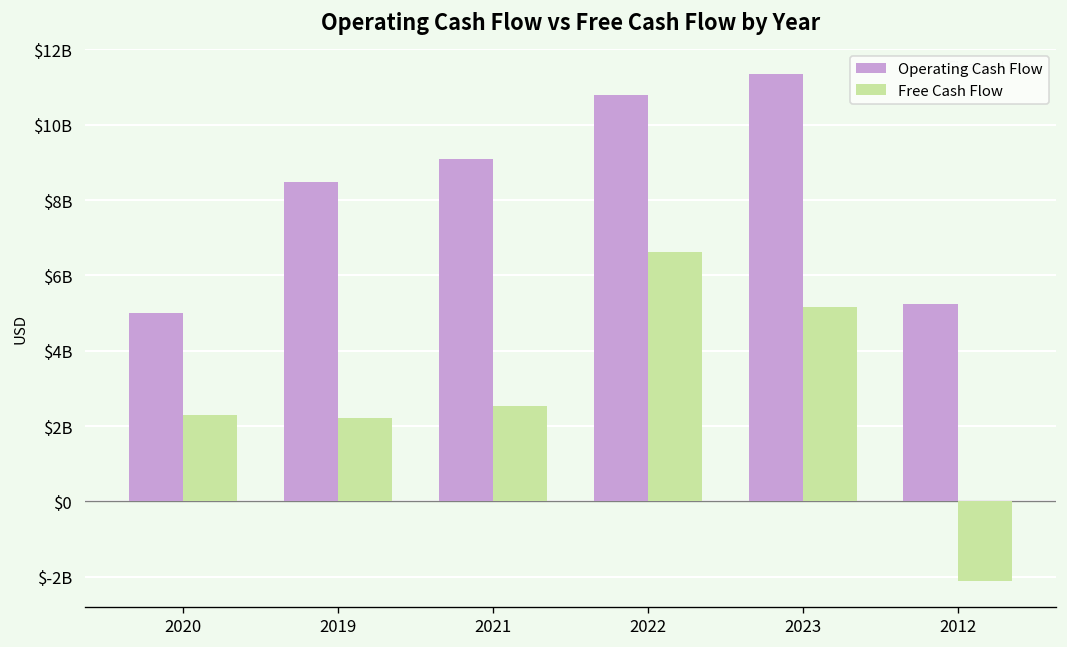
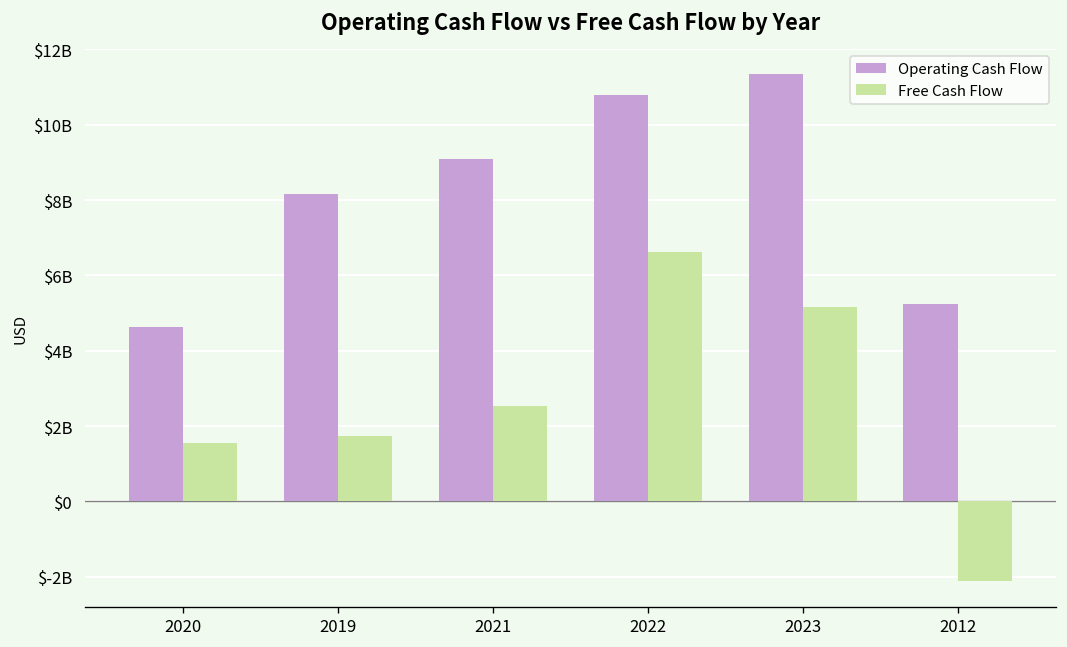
Operating Cash Flow, 2020: $5000000000 -> $4600000000
Free Cash Flow, 2020: $2300000000 -> $1500000000
Operating Cash Flow, 2019: $8500000000 -> $8200000000
Free Cash Flow, 2019: $2200000000 -> $1700000000
